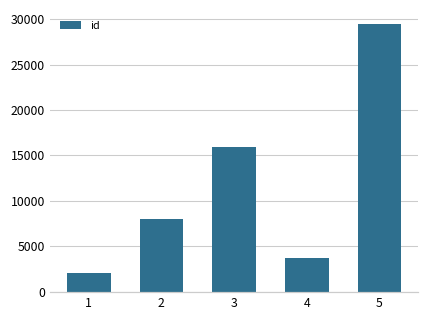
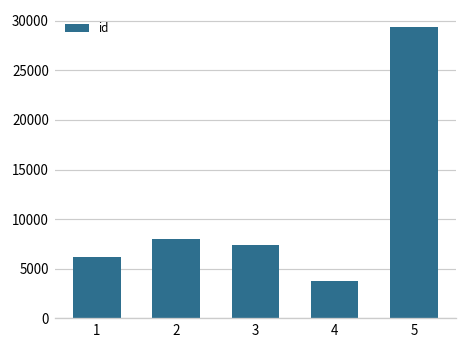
1: 2000 -> 6000
3: 16000 -> 7000
